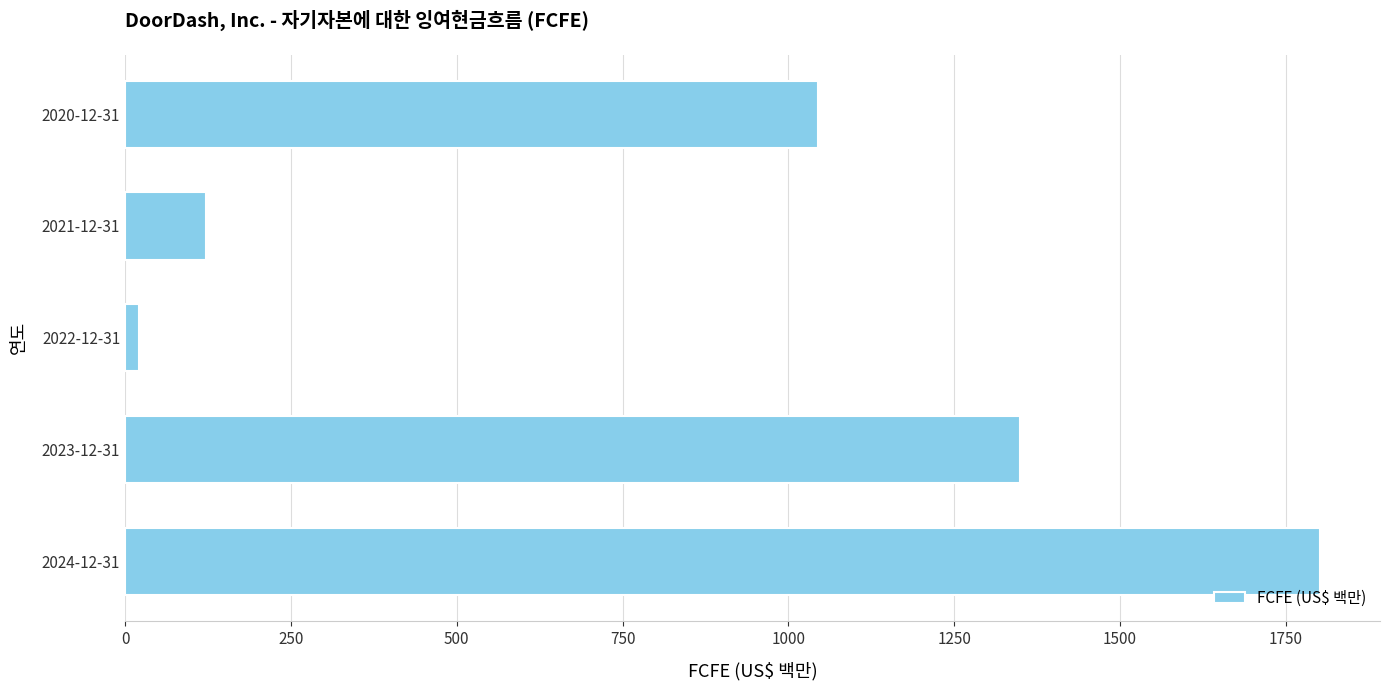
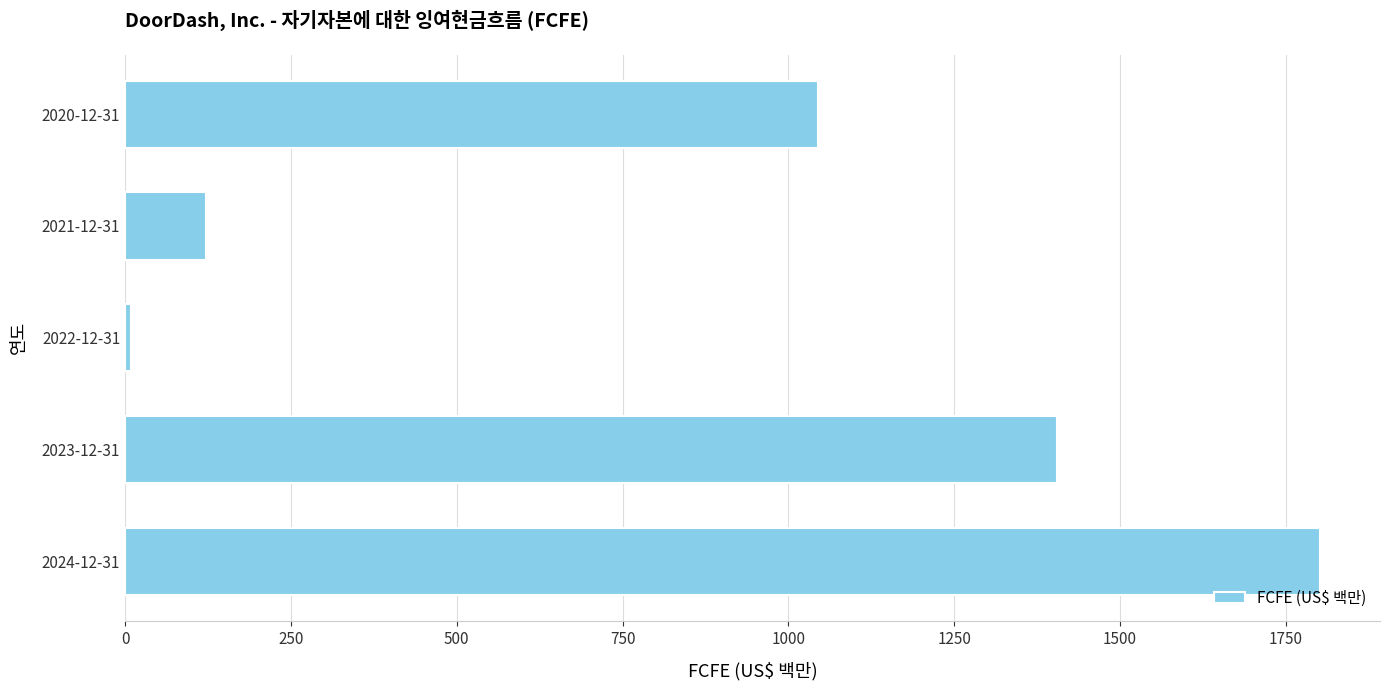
2022-12-31: 20 -> 10
2023-12-31: 1350 -> 1400
